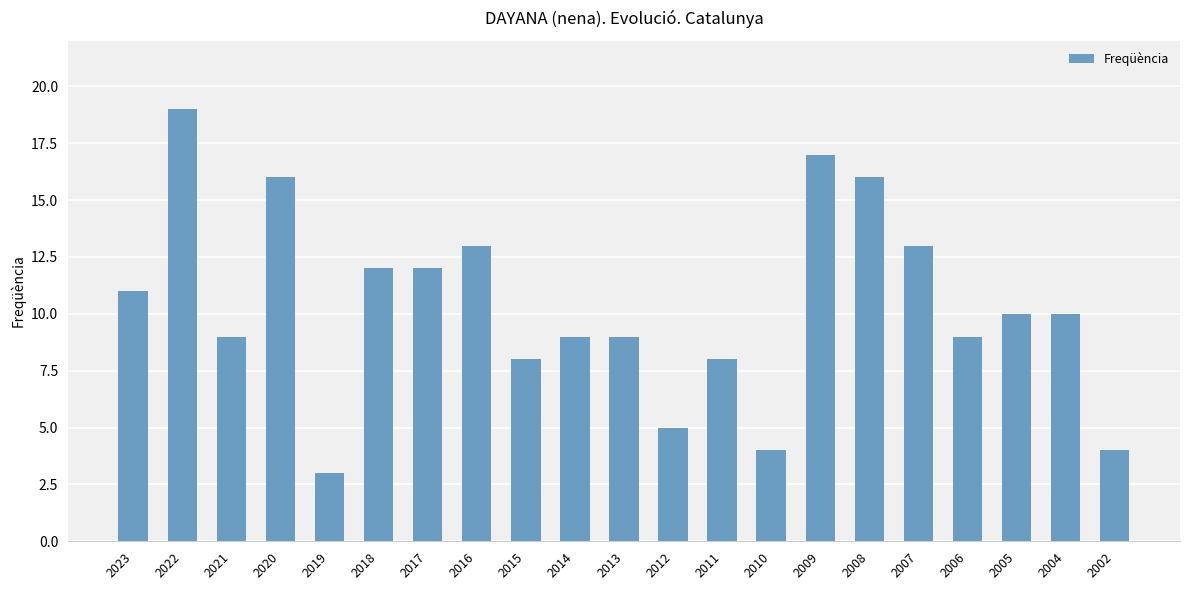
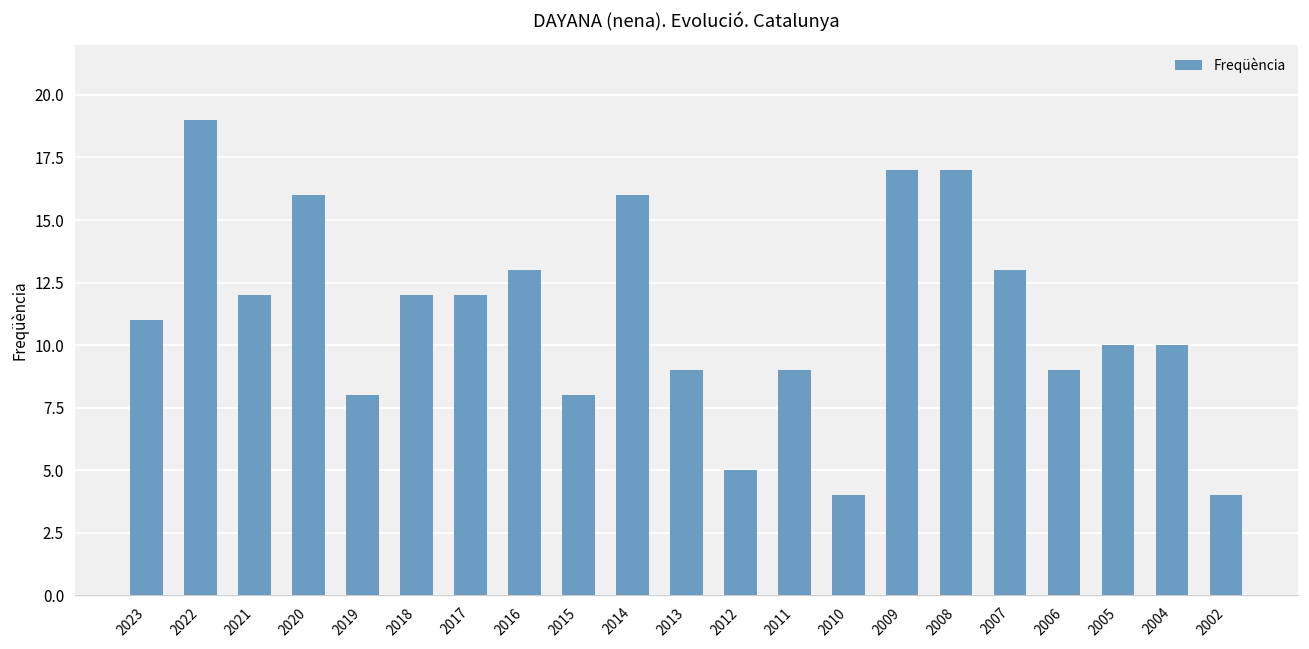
2021: 9 -> 12
2019: 3 -> 8
2014: 9 -> 16
2011: 8 -> 9
2008: 16 -> 17
